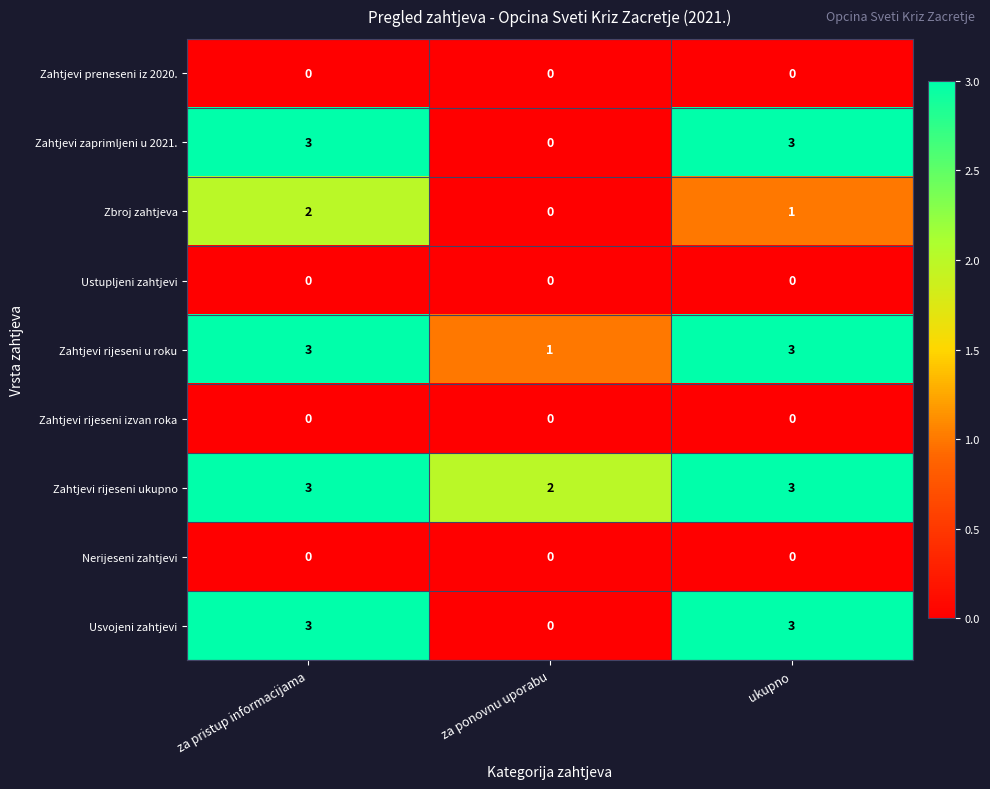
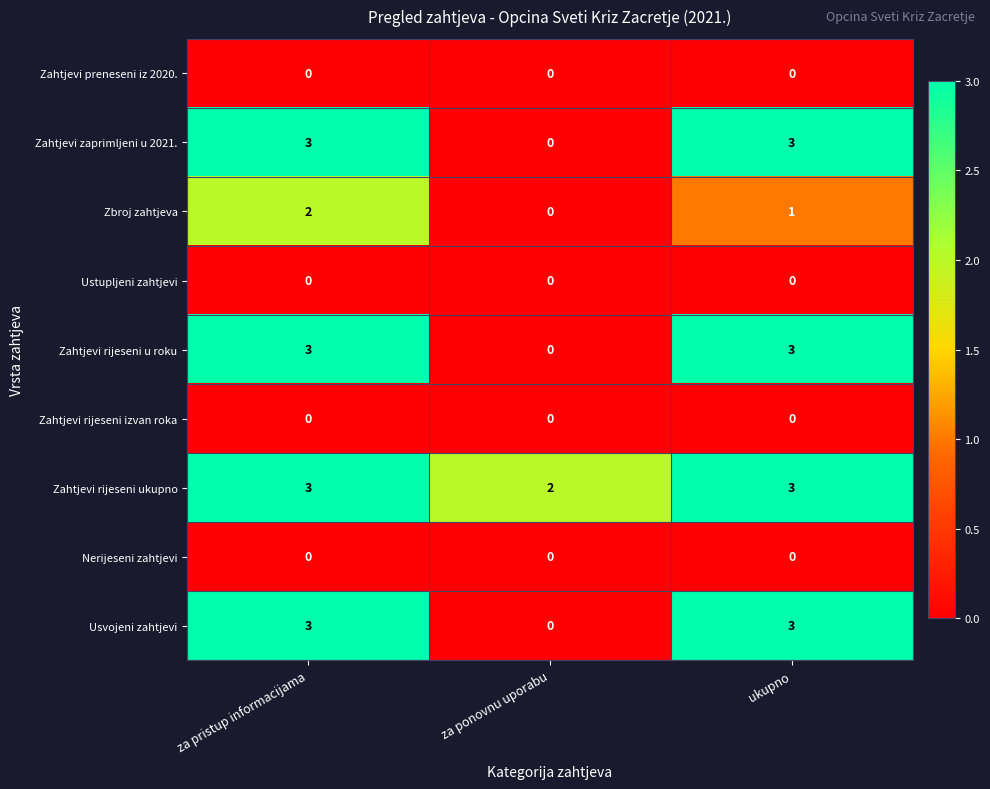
Zahtjevi rijeseni u roku, za ponovnu uporabu: 1 -> 0
